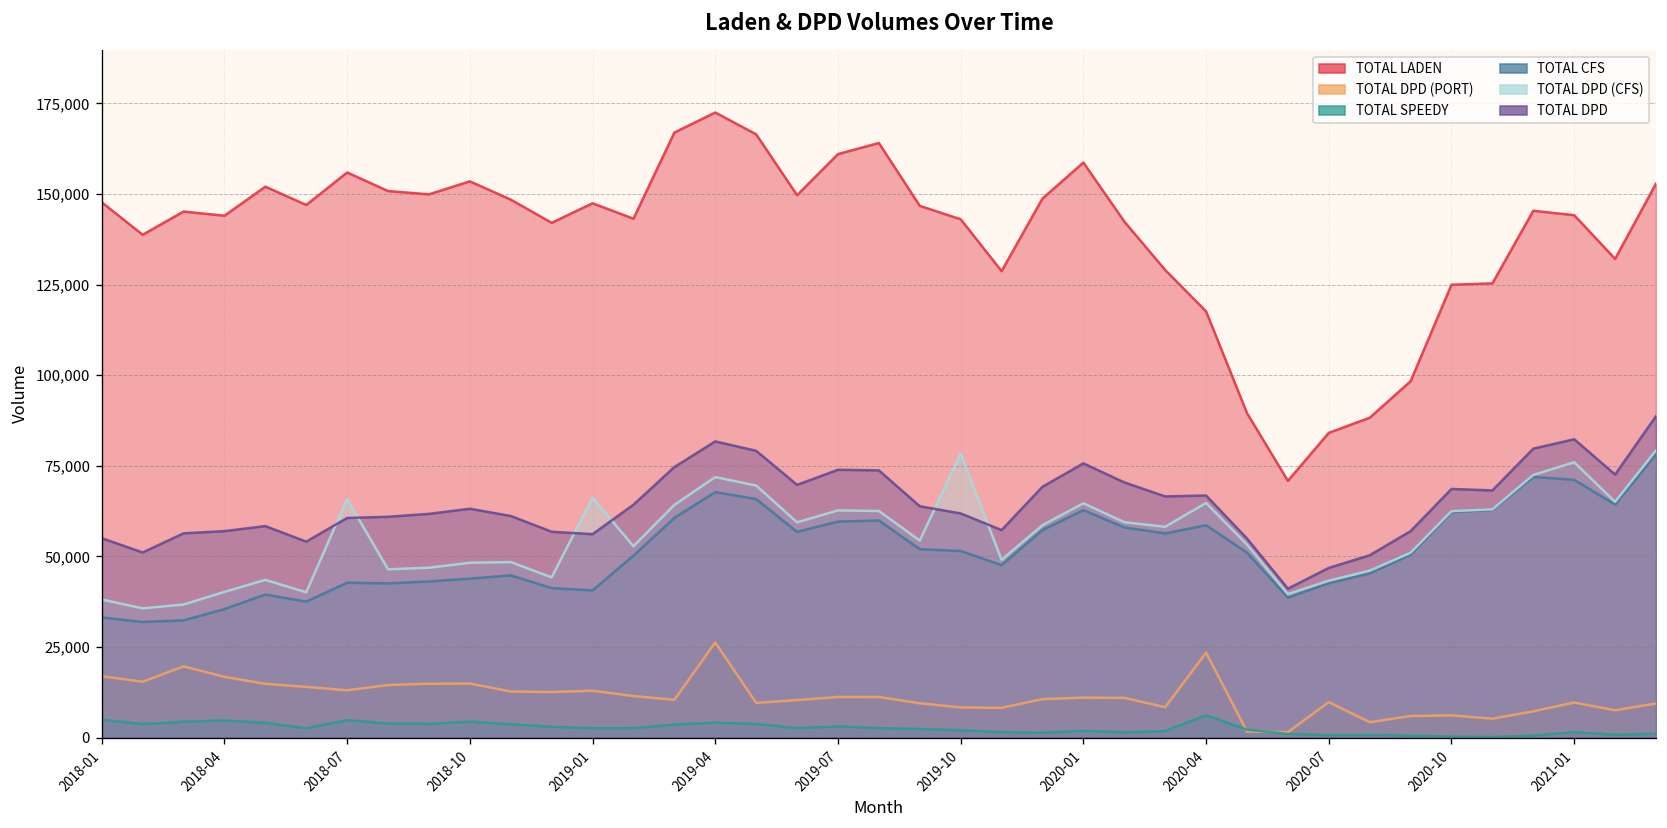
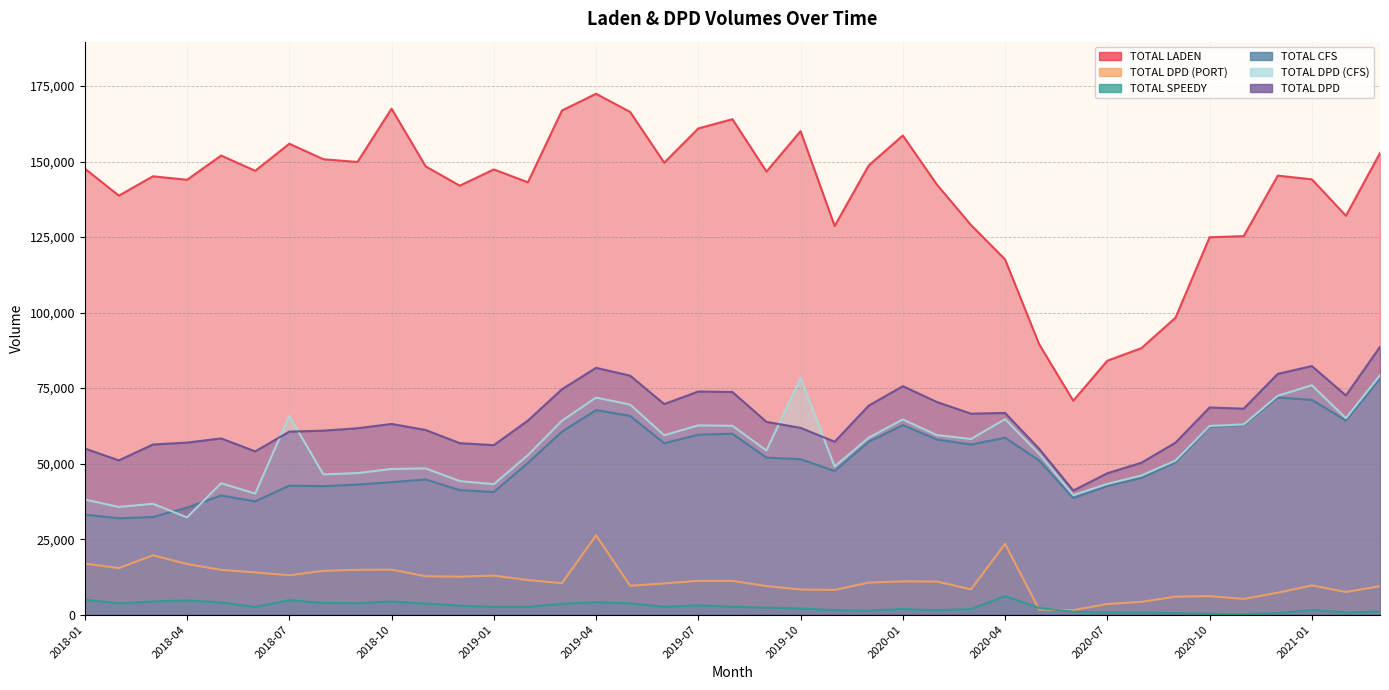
TOTAL DPD (CFS), 2018-04: 40,000 -> 32,000
TOTAL LADEN, 2018-10: 153,000 -> 168,000
TOTAL DPD (CFS), 2019-01: 66,000 -> 43,000
TOTAL LADEN, 2019-10: 143,000 -> 160,000
TOTAL DPD (PORT), 2020-07: 10,000 -> 4,000
